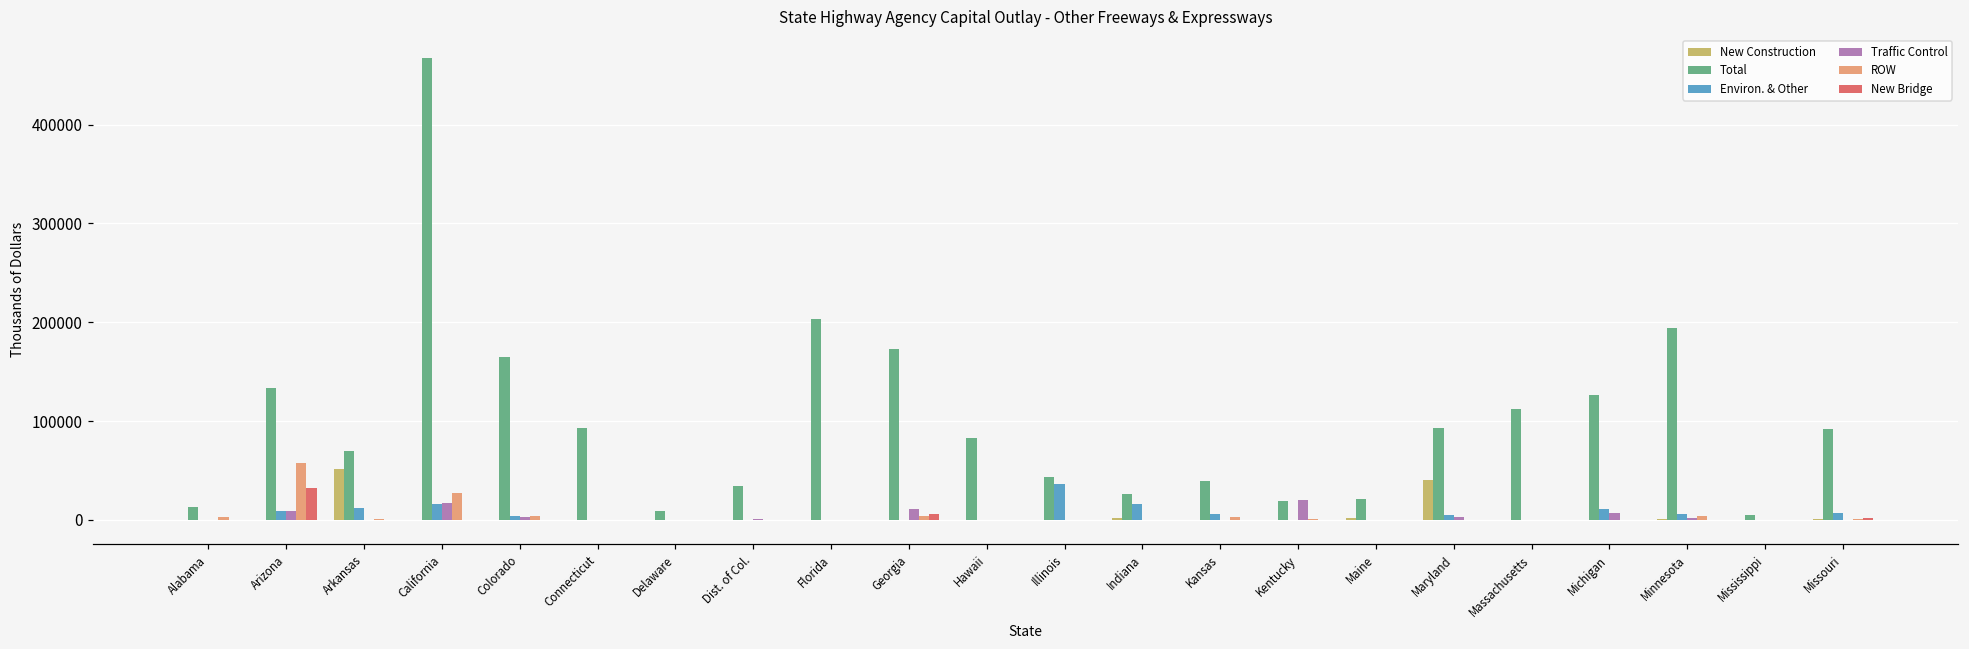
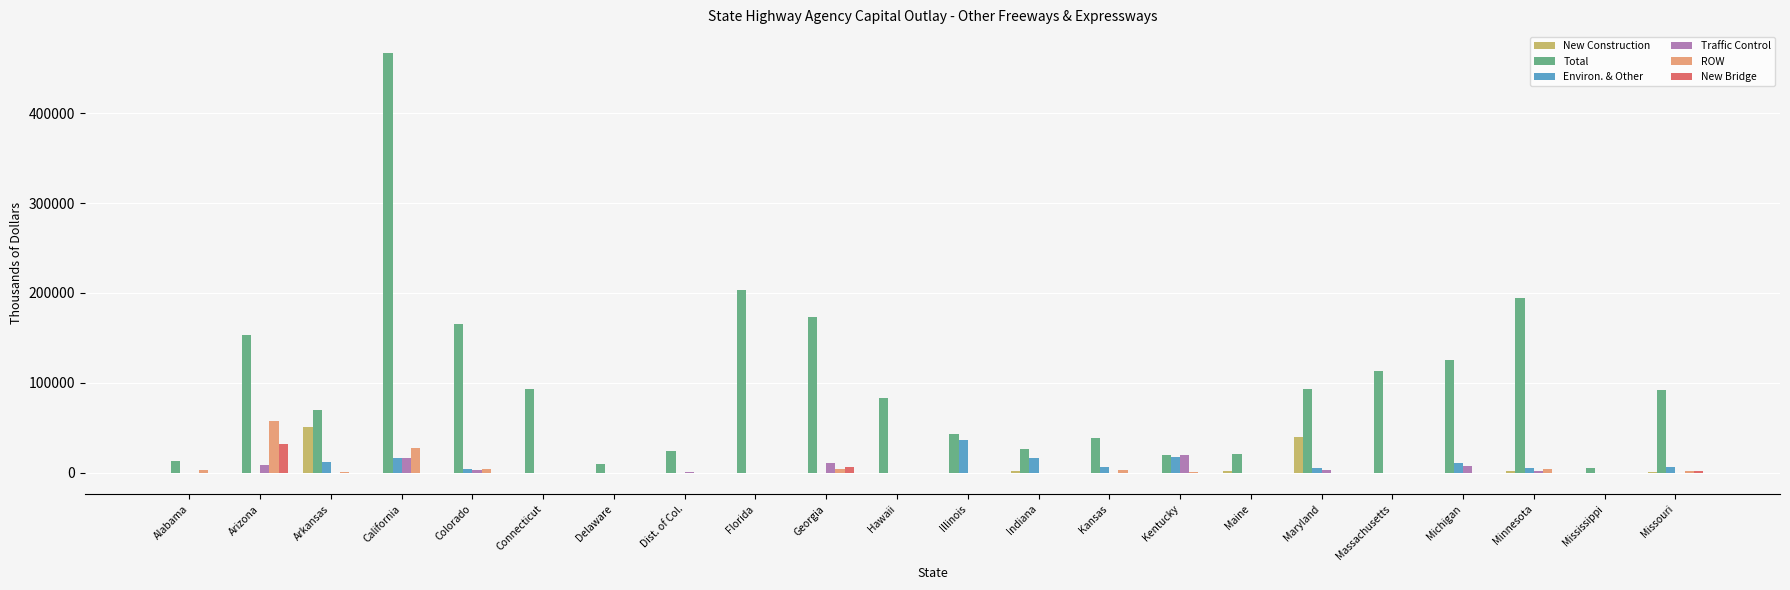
Total, Arizona: 130000 -> 150000
Environ. & Other, Arizona: 10000 -> 0
Total, Dist. of Col.: 30000 -> 20000
Environ. & Other, Kentucky: 0 -> 20000
